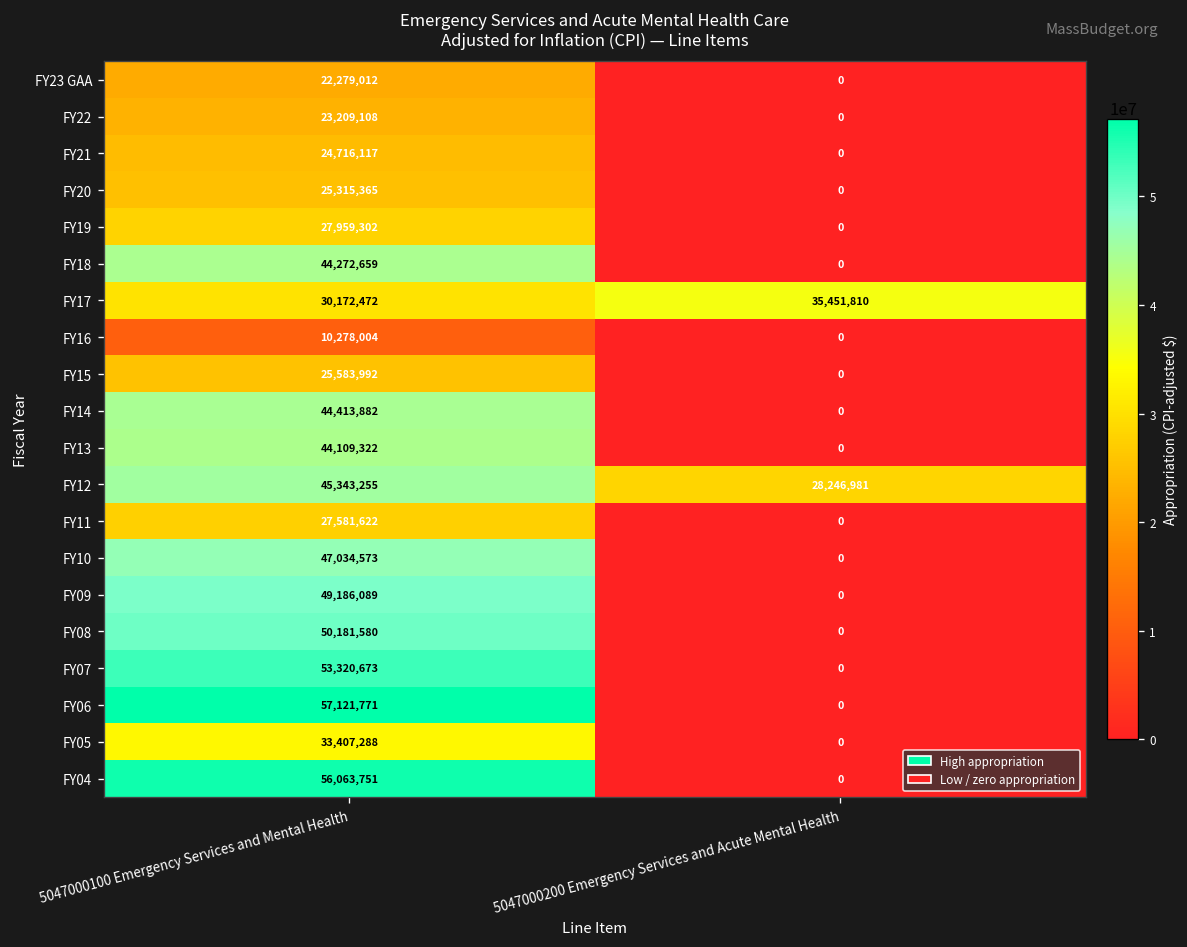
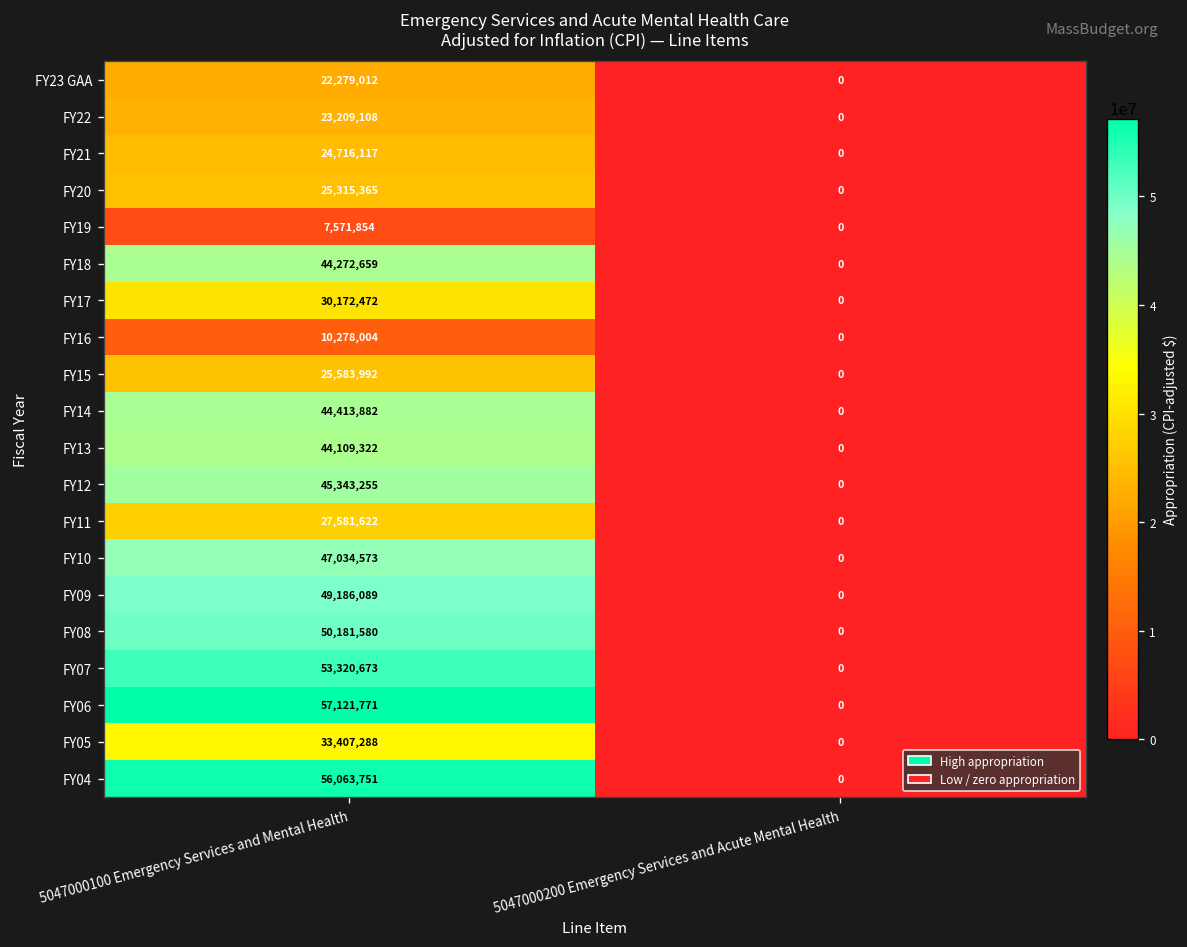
FY19, 5047000100 Emergency Services and Mental Health: 27,959,302 -> 7,571,854
FY17, 5047000200 Emergency Services and Acute Mental Health: 35,451,810 -> 0
FY12, 5047000200 Emergency Services and Acute Mental Health: 28,246,981 -> 0
